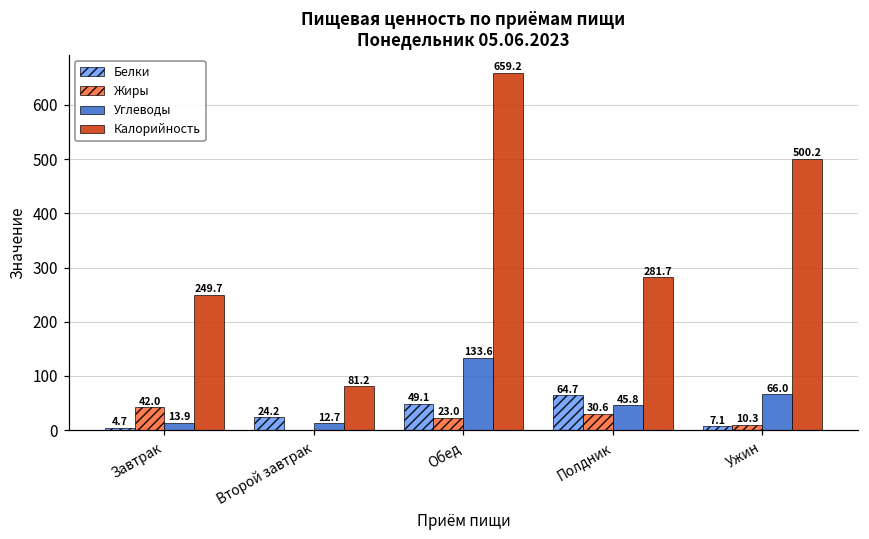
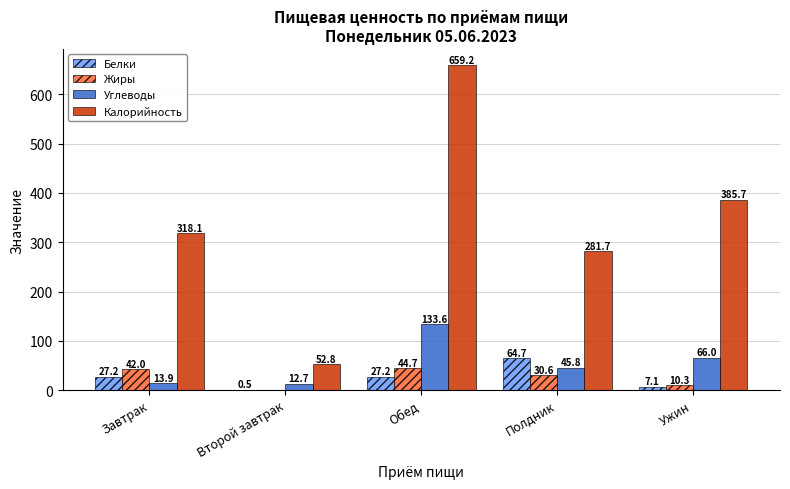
Белки, Завтрак: 4.7 -> 27.2
Калорийность, Завтрак: 249.7 -> 318.1
Белки, Второй завтрак: 24.2 -> 0.5
Калорийность, Второй завтрак: 81.2 -> 52.8
Белки, Обед: 49.1 -> 27.2
Жиры, Обед: 23.0 -> 44.7
Калорийность, Ужин: 500.2 -> 385.7
